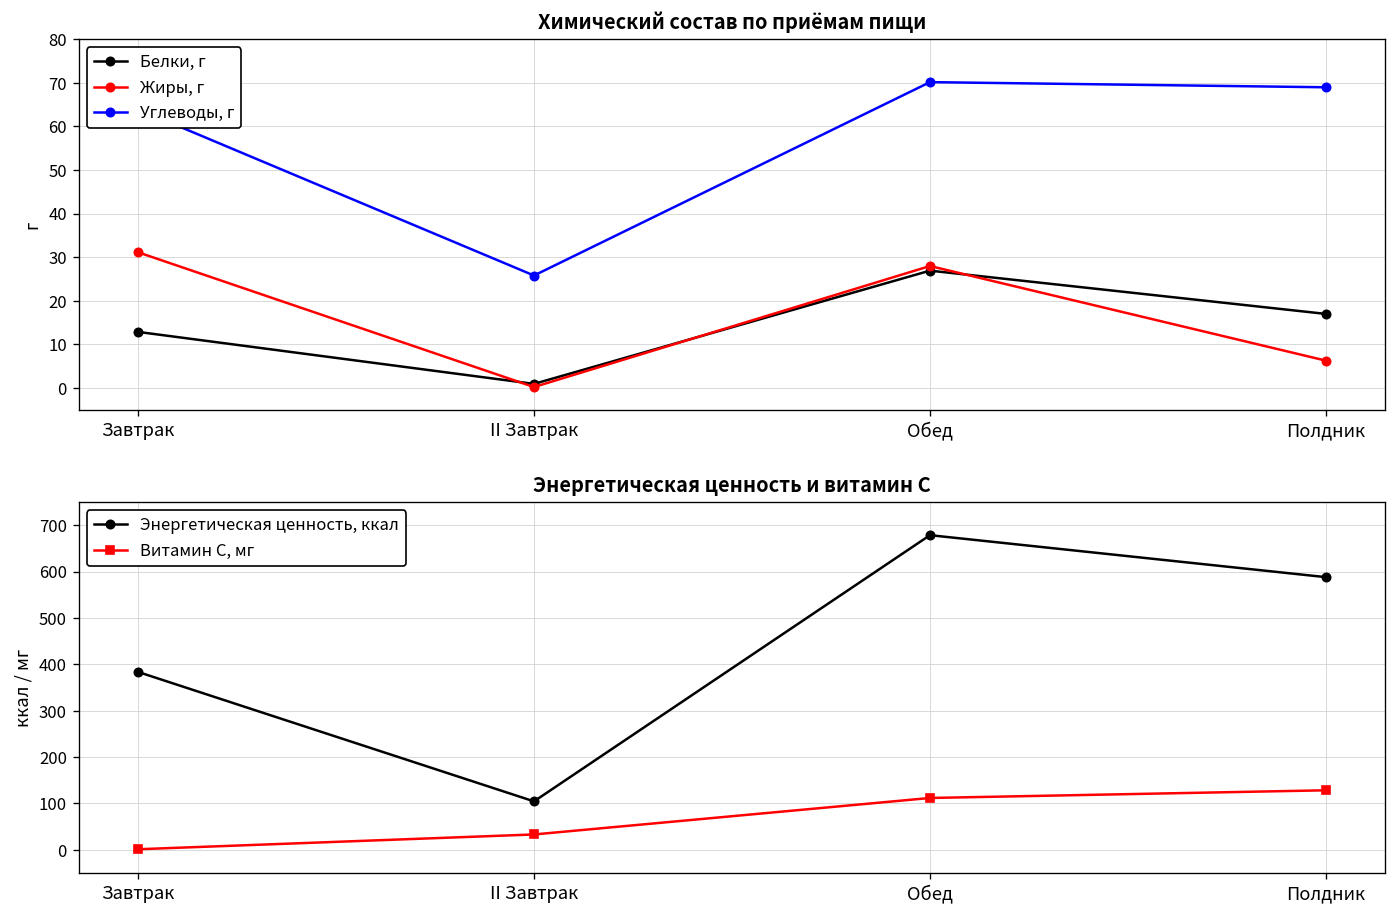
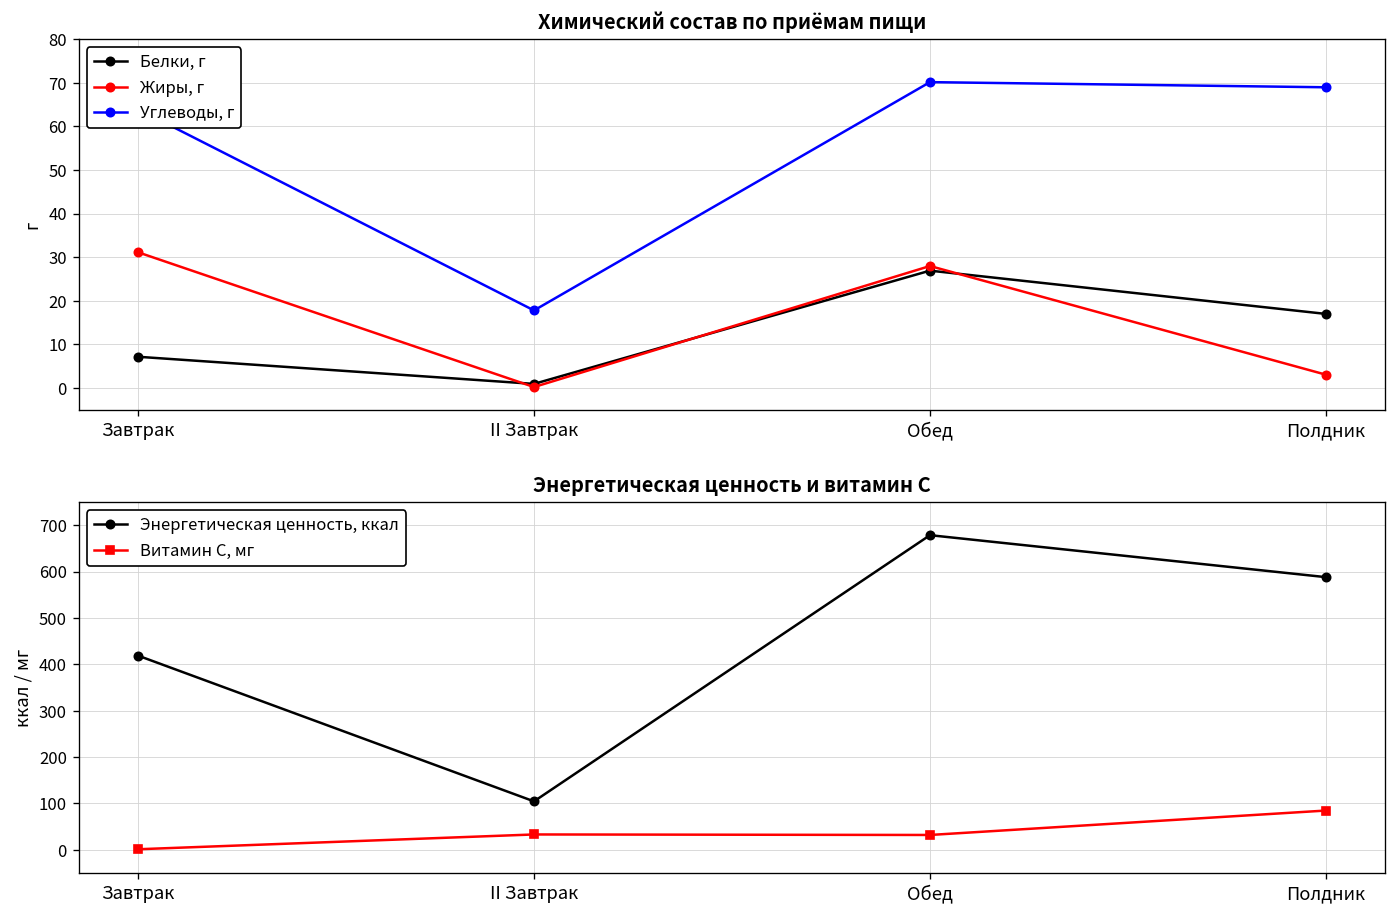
Химический состав по приёмам пищи, Белки, г, Завтрак: 13 -> 7
Химический состав по приёмам пищи, Углеводы, г, II Завтрак: 26 -> 18
Химический состав по приёмам пищи, Жиры, г, Полдник: 6 -> 3
Энергетическая ценность и витамин С, Энергетическая ценность, ккал, Завтрак: 380 -> 420
Энергетическая ценность и витамин С, Витамин С, мг, Обед: 110 -> 30
Энергетическая ценность и витамин С, Витамин С, мг, Полдник: 130 -> 80
